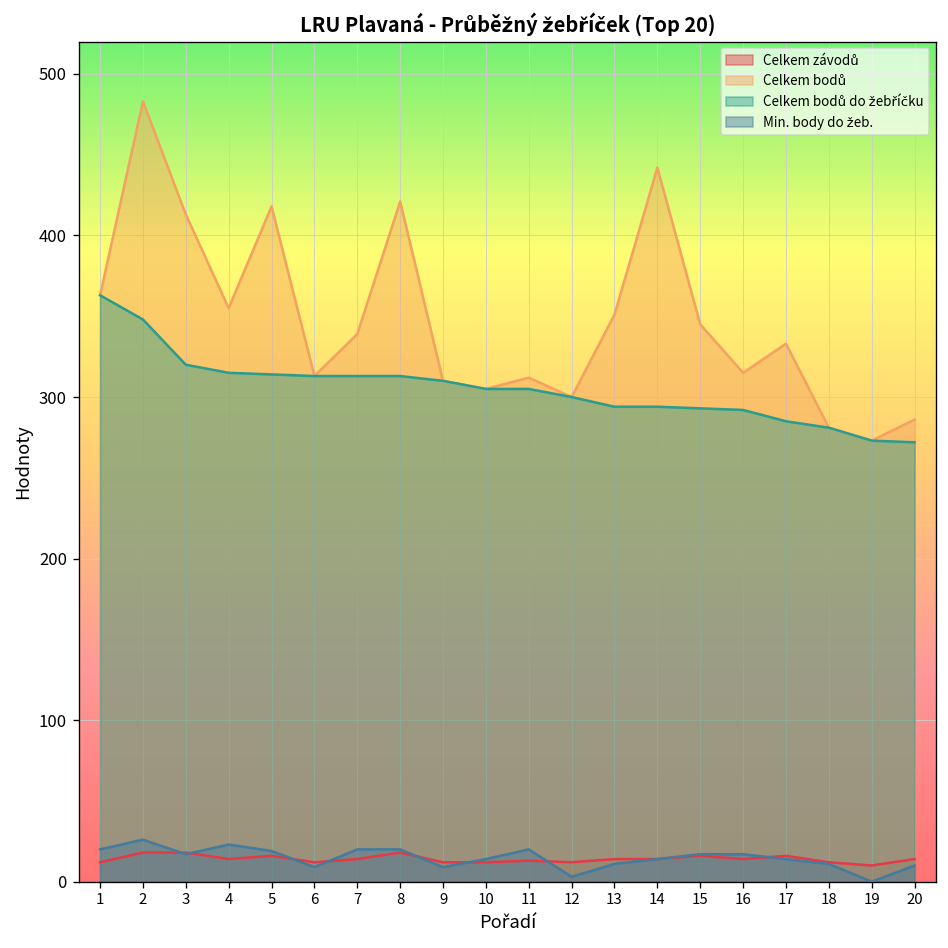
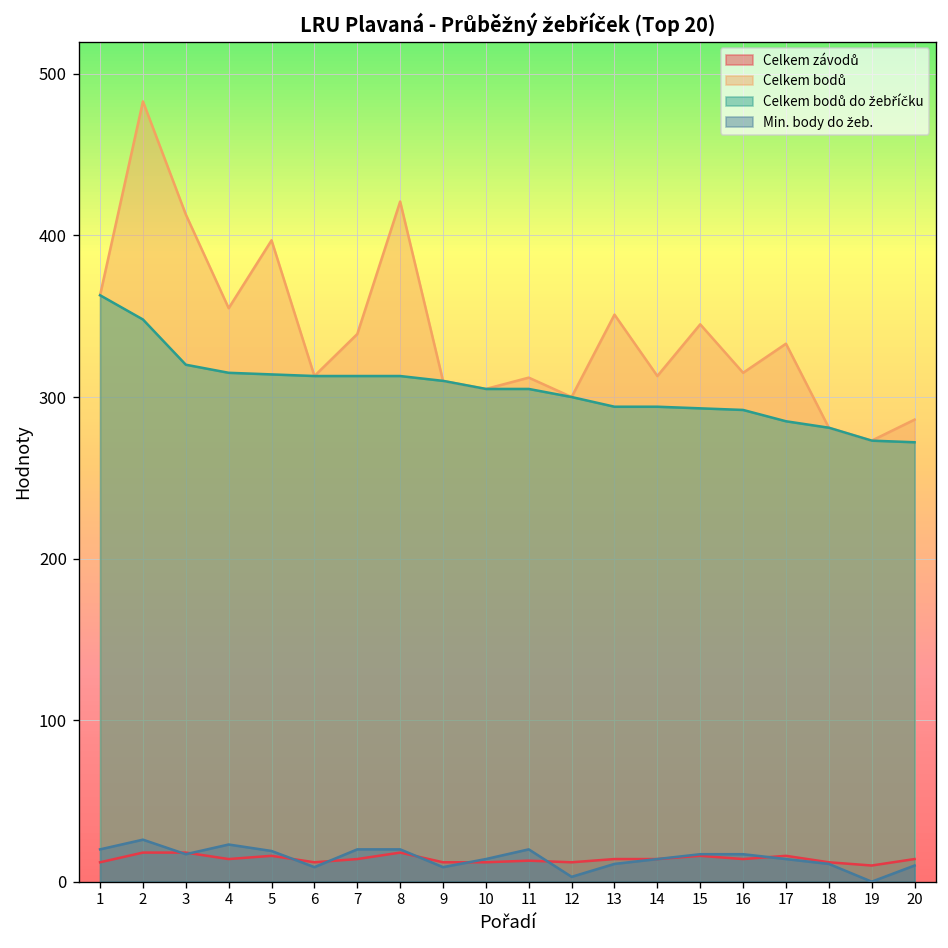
Celkem bodů, 5: 418 -> 397
Celkem bodů, 14: 442 -> 313
